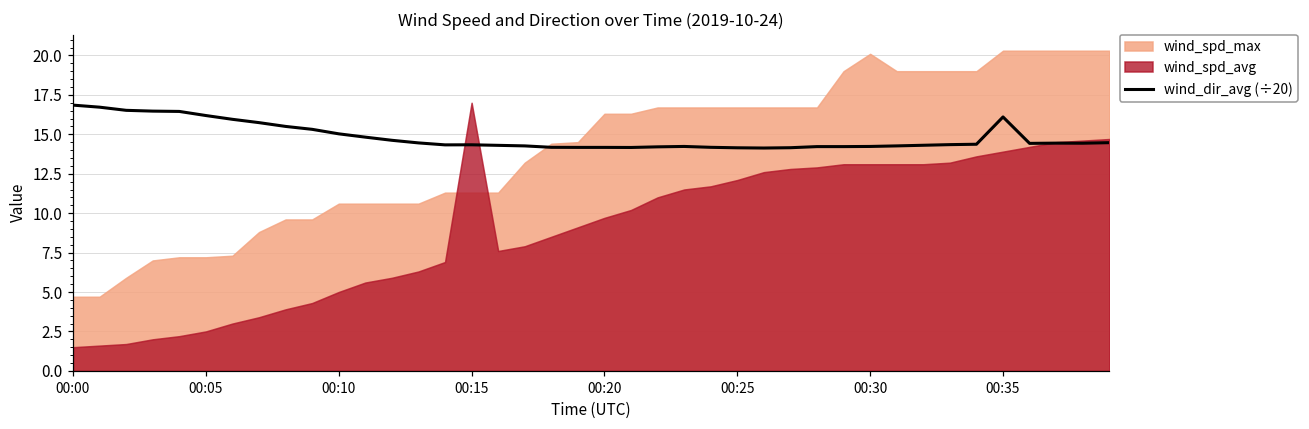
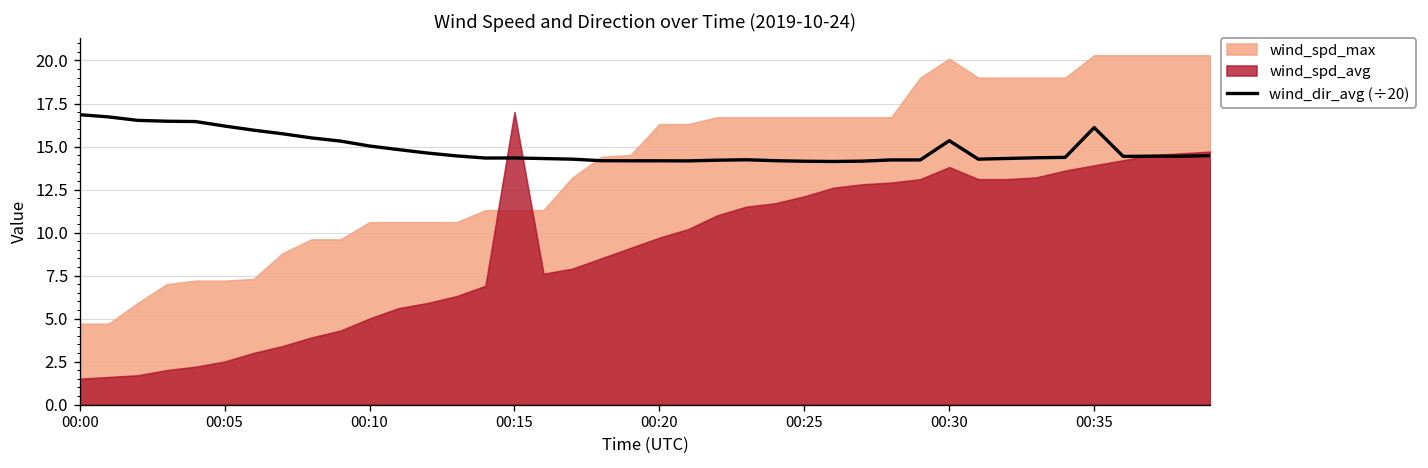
wind_dir_avg (÷20), 00:30: 14.2 -> 15.3
wind_spd_avg, 00:30: 13.1 -> 13.8
